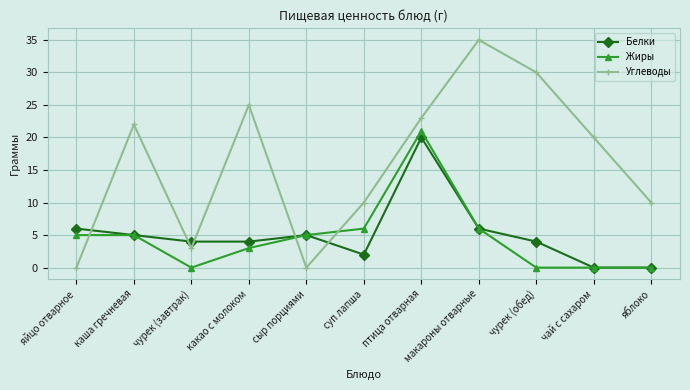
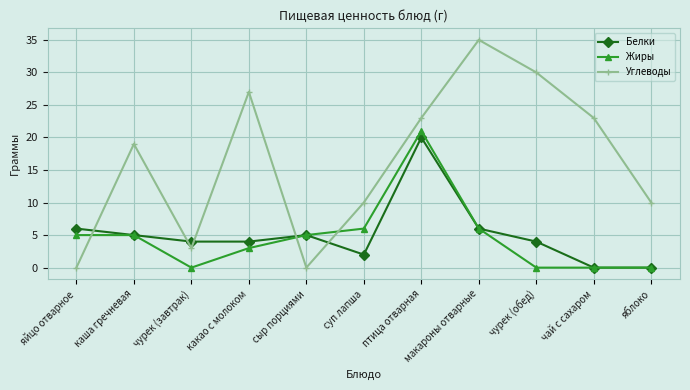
Углеводы, каша гречневая: 22 -> 19
Углеводы, какао с молоком: 25 -> 27
Углеводы, чай с сахаром: 20 -> 23
